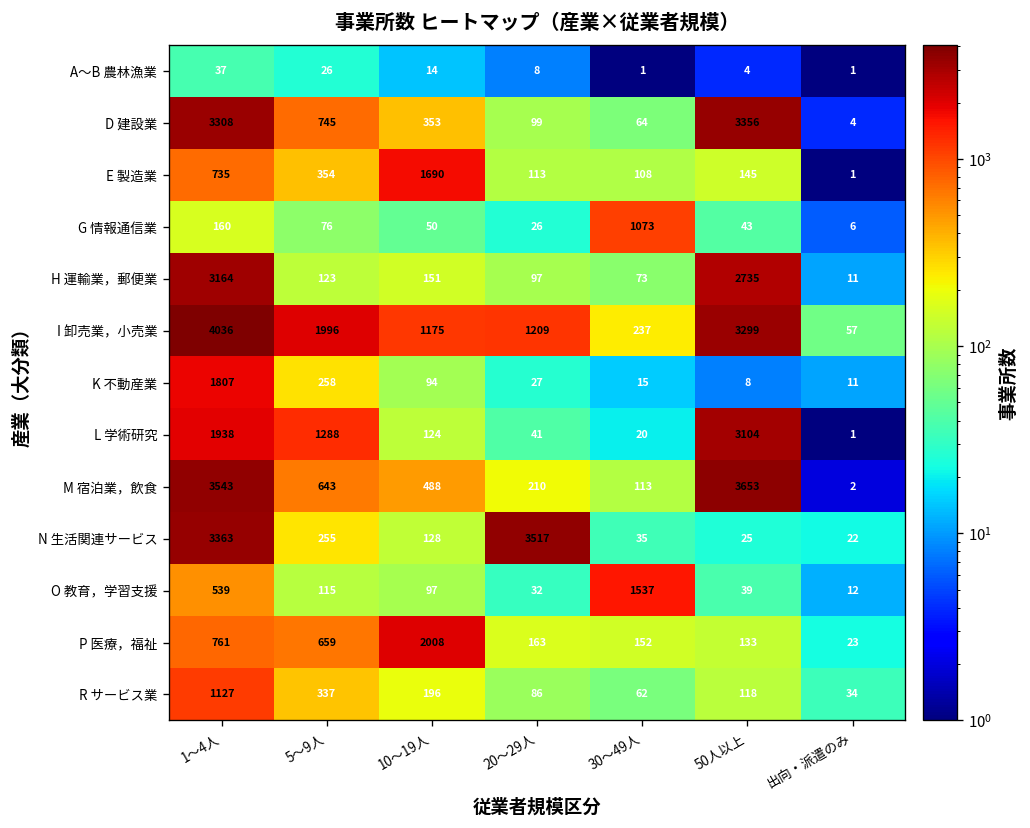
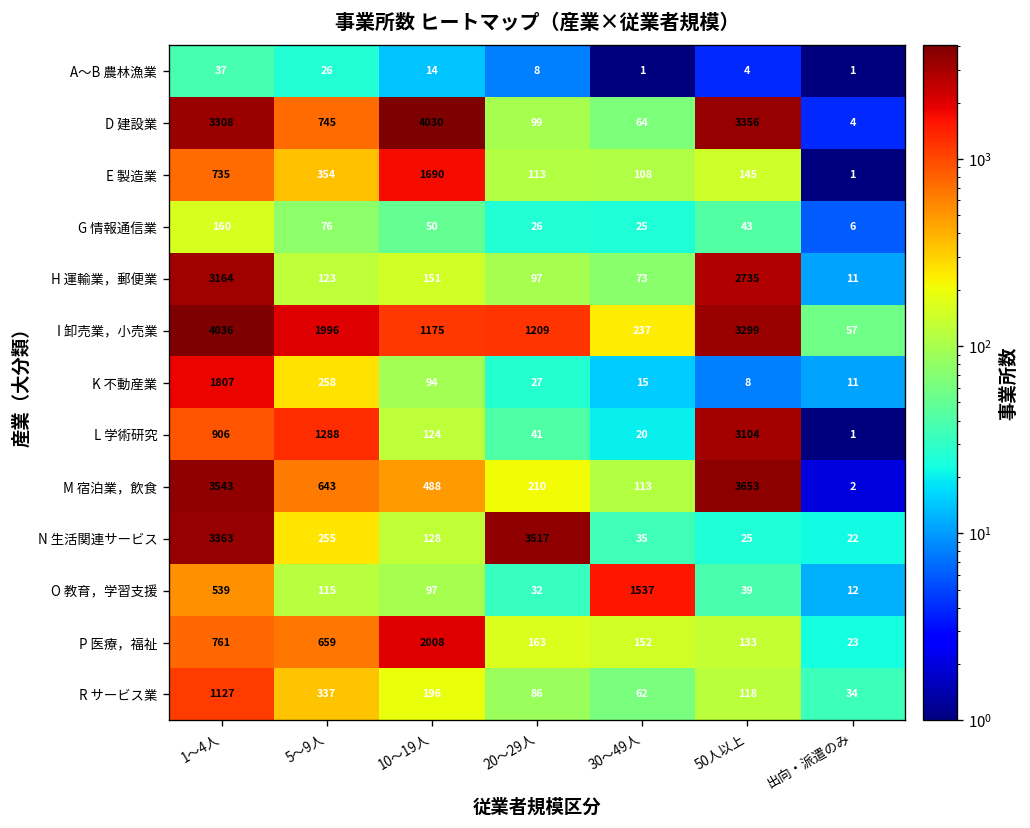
D 建設業, 10～19人: 353 -> 4030
G 情報通信業, 30～49人: 1073 -> 25
L 学術研究, 1～4人: 1938 -> 906
